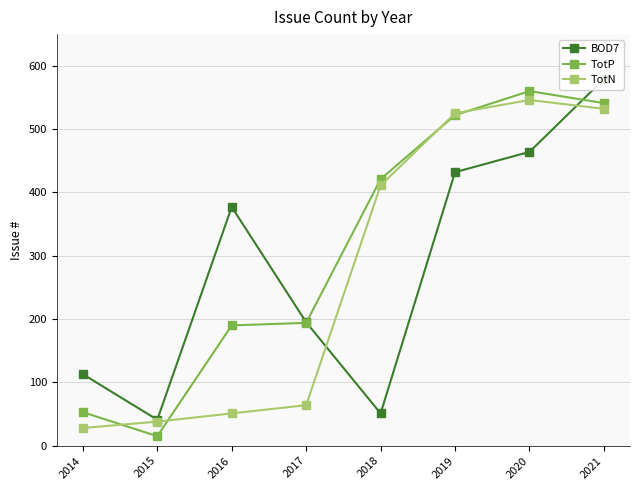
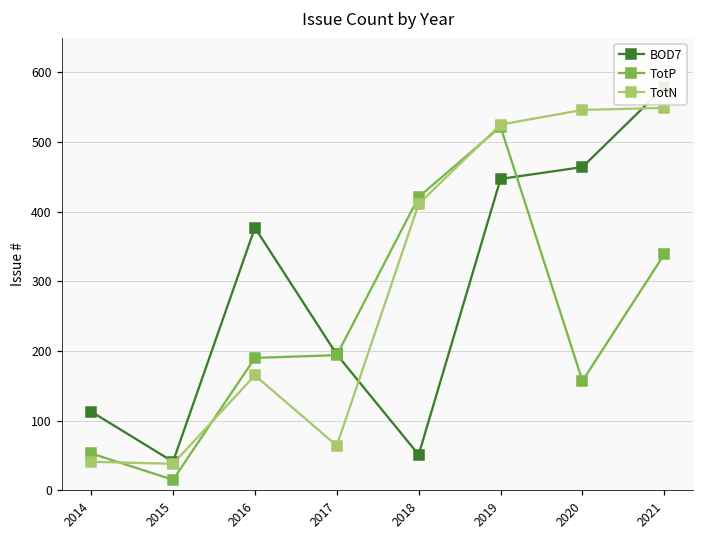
TotN, 2014: 30 -> 40
TotN, 2016: 50 -> 170
BOD7, 2019: 430 -> 450
TotP, 2020: 560 -> 160
TotP, 2021: 540 -> 340
TotN, 2021: 530 -> 550
